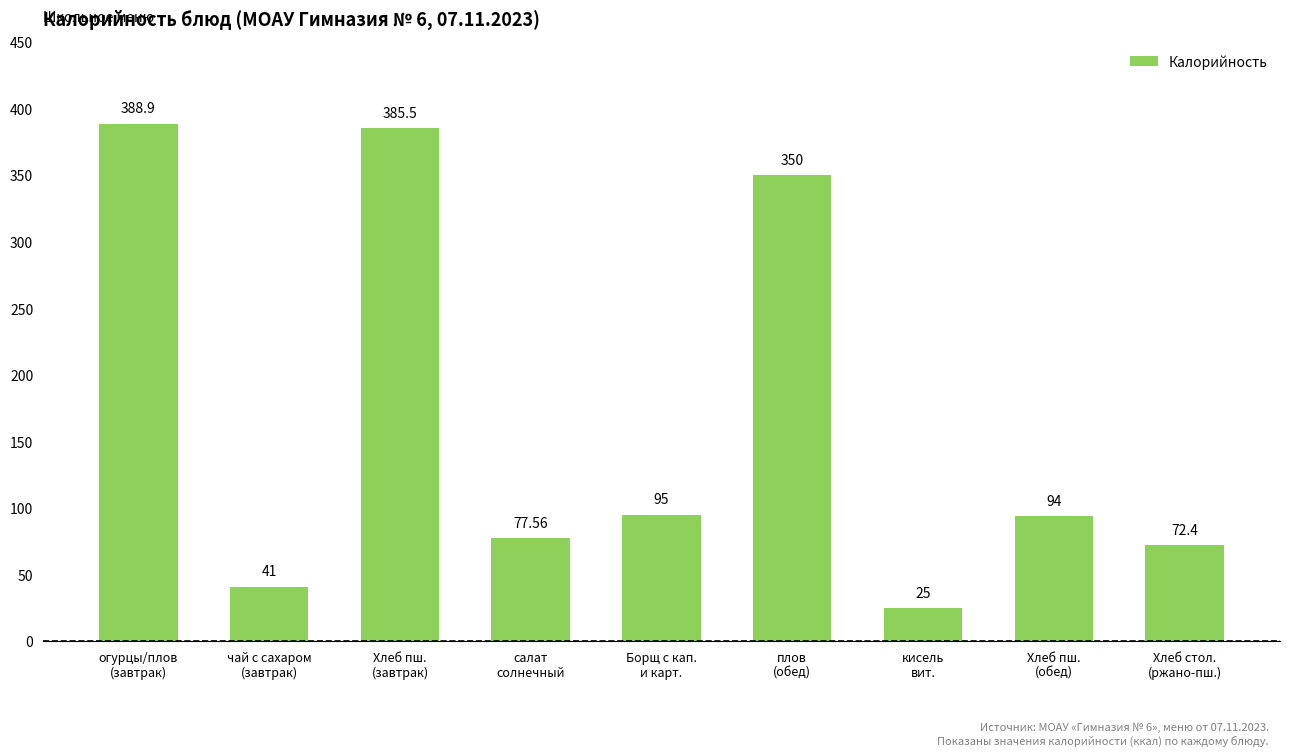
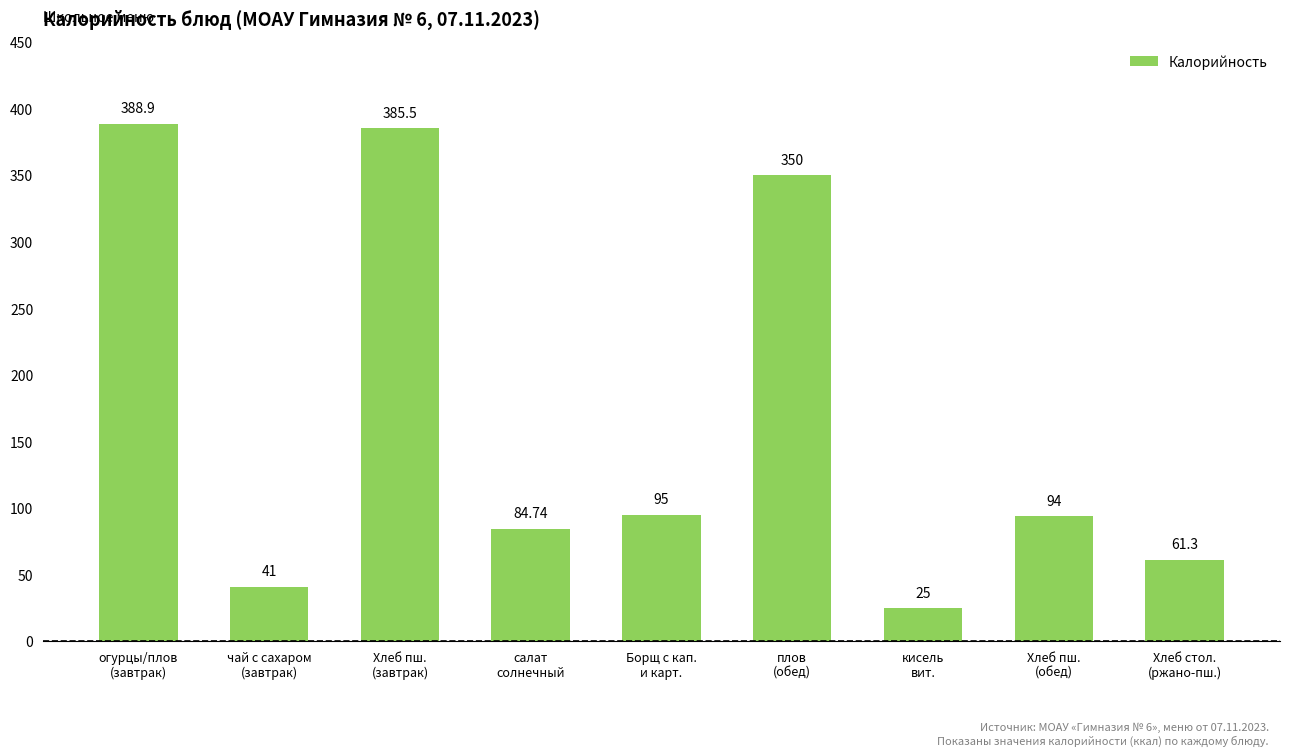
салат солнечный: 77.56 -> 84.74
Хлеб стол. (ржано-пш.): 72.4 -> 61.3
